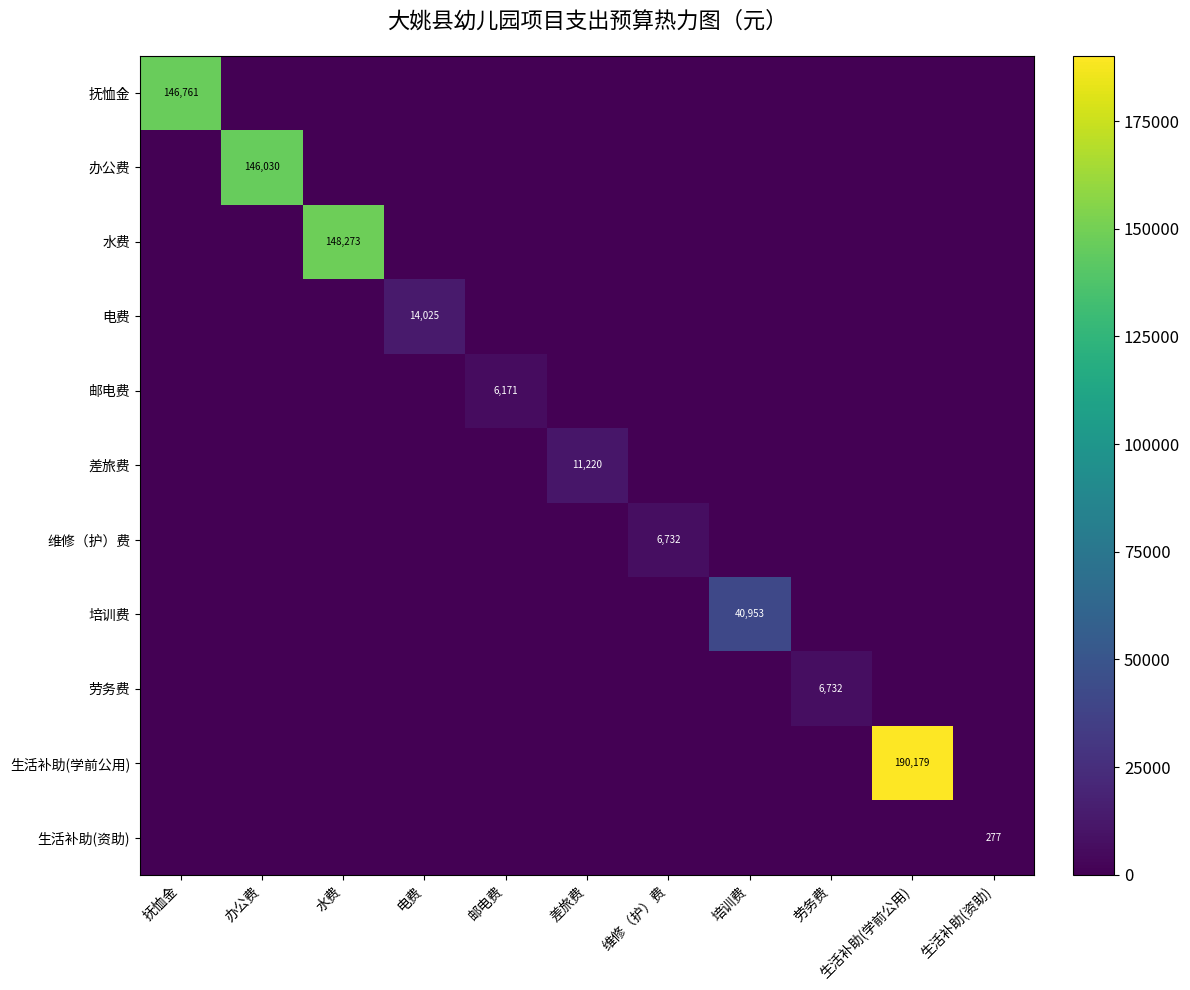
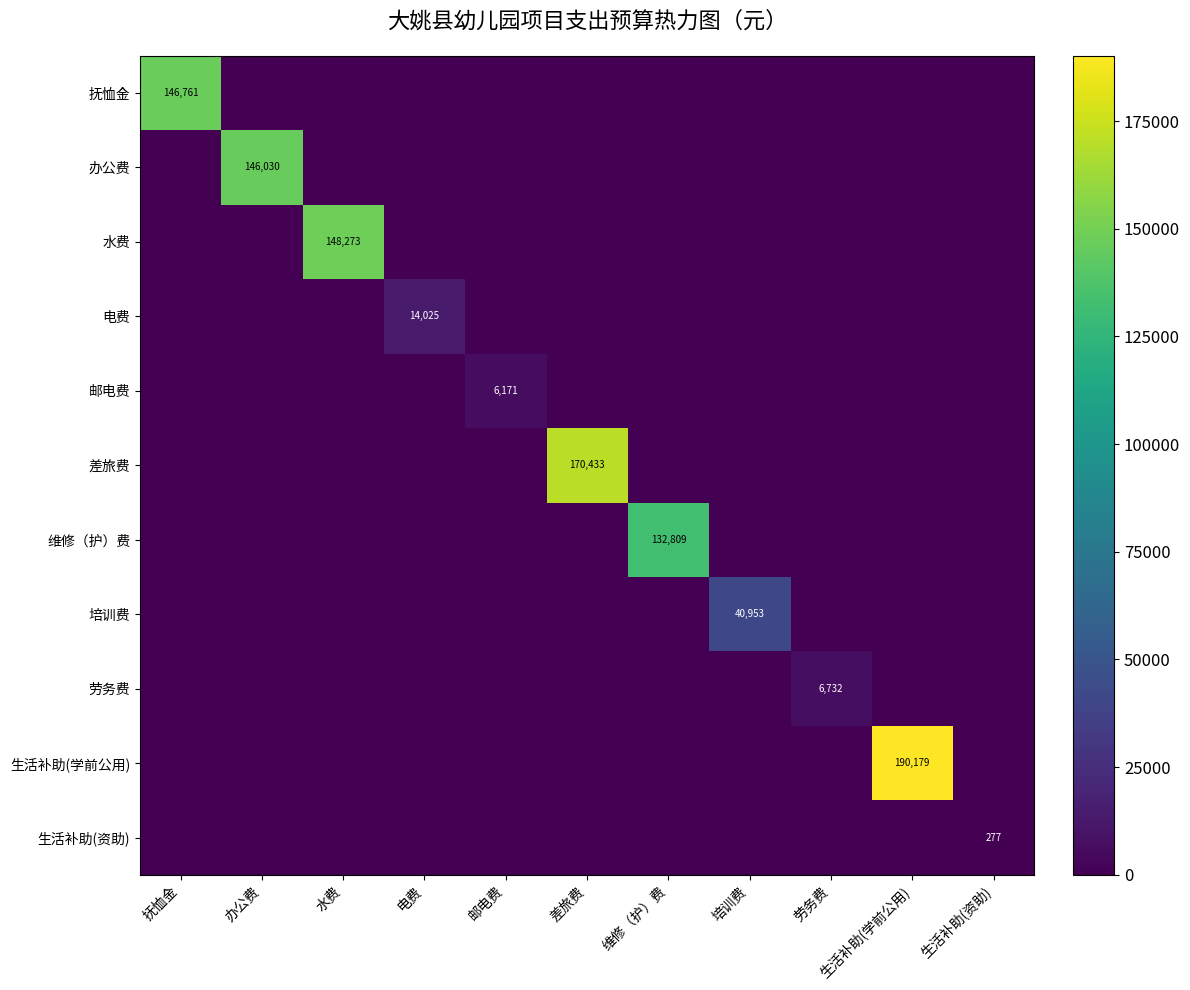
差旅费, 差旅费: 11,220 -> 170,433
维修（护）费, 维修（护）费: 6,732 -> 132,809
